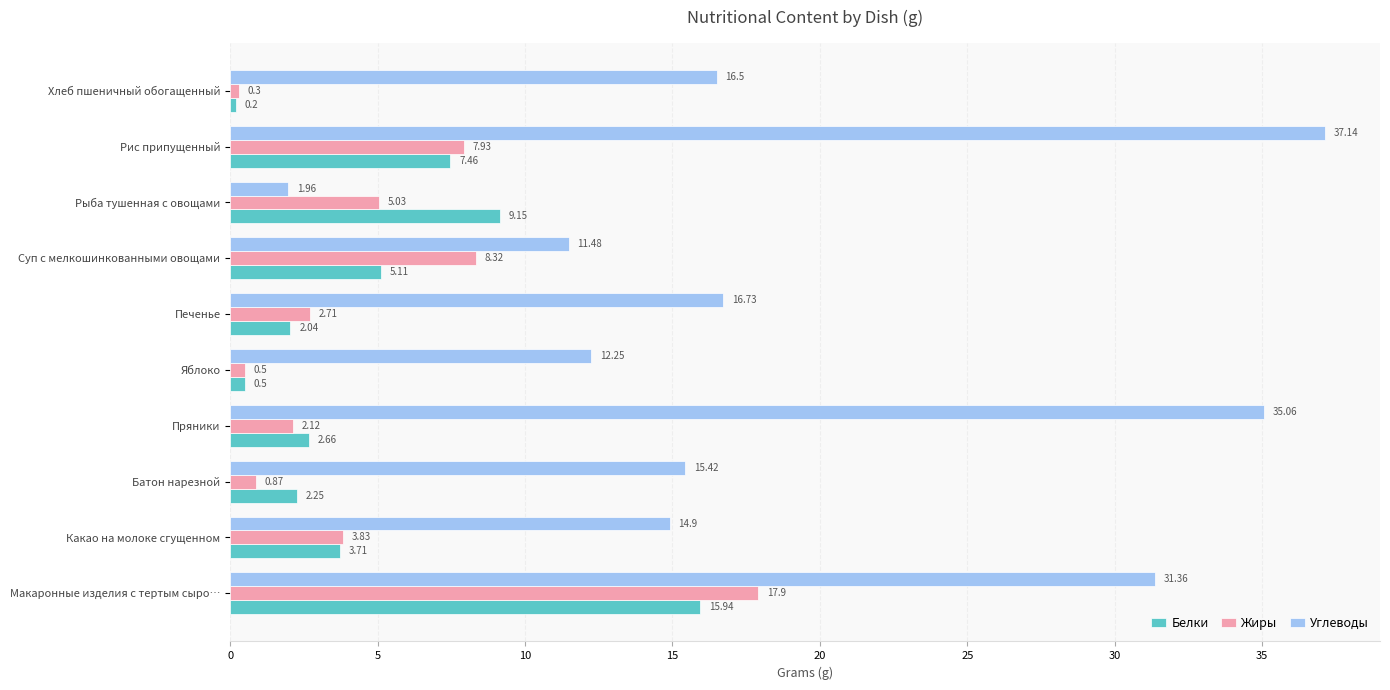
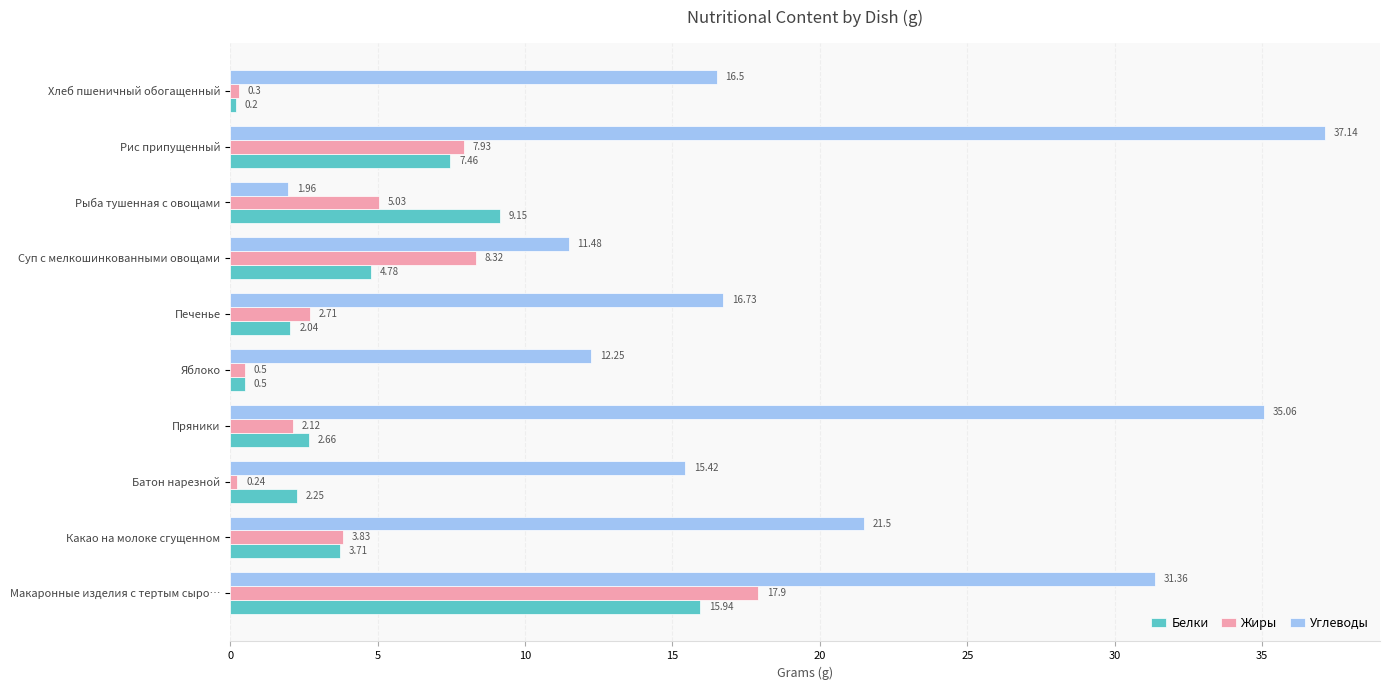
Белки, Суп с мелкошинкованными овощами: 5.11 -> 4.78
Жиры, Батон нарезной: 0.87 -> 0.24
Углеводы, Какао на молоке сгущенном: 14.9 -> 21.5
